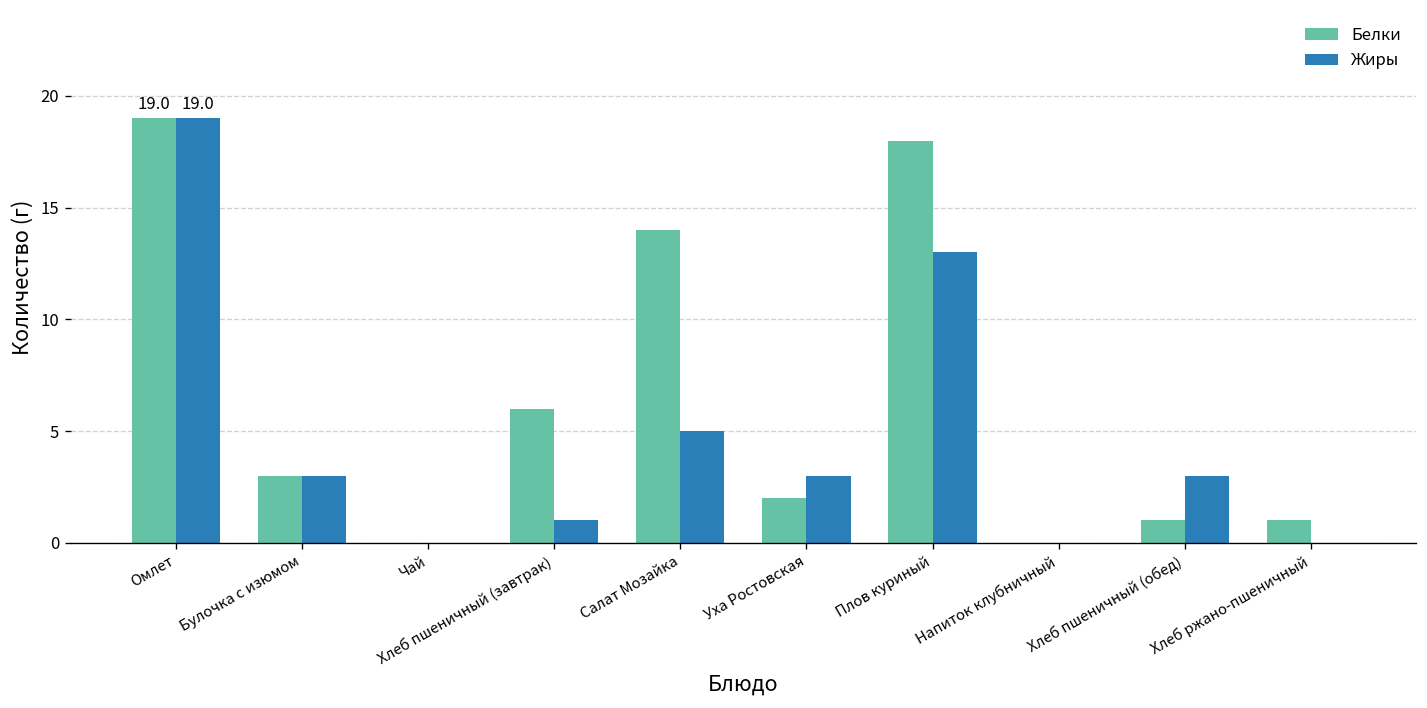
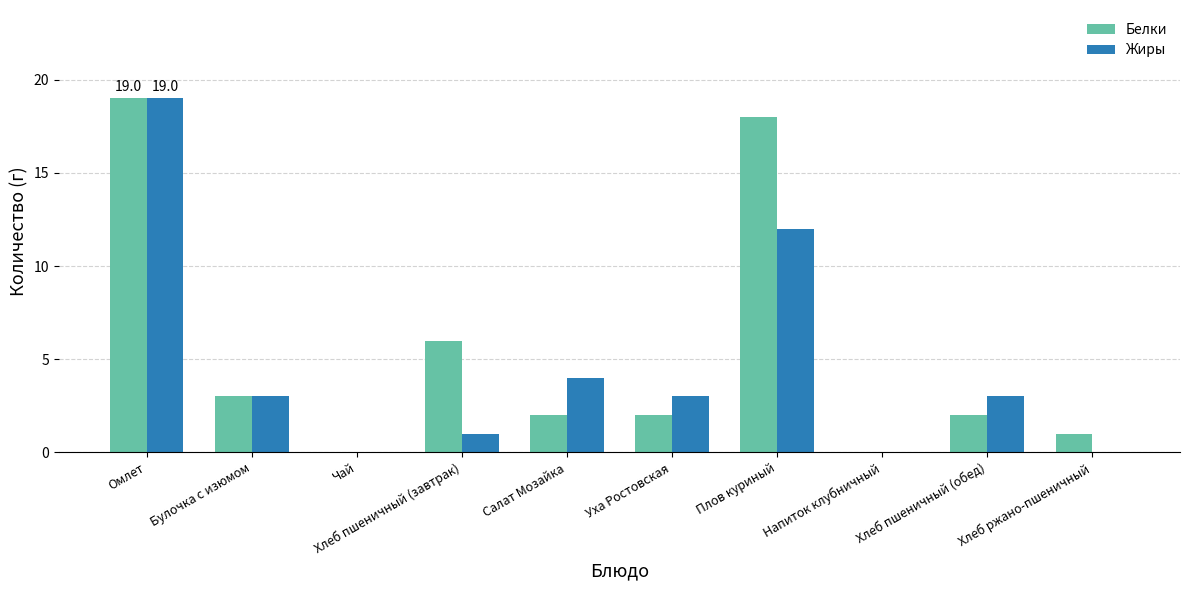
Белки, Салат Мозайка: 14 -> 2
Жиры, Салат Мозайка: 5 -> 4
Жиры, Плов куриный: 13 -> 12
Белки, Хлеб пшеничный (обед): 1 -> 2
